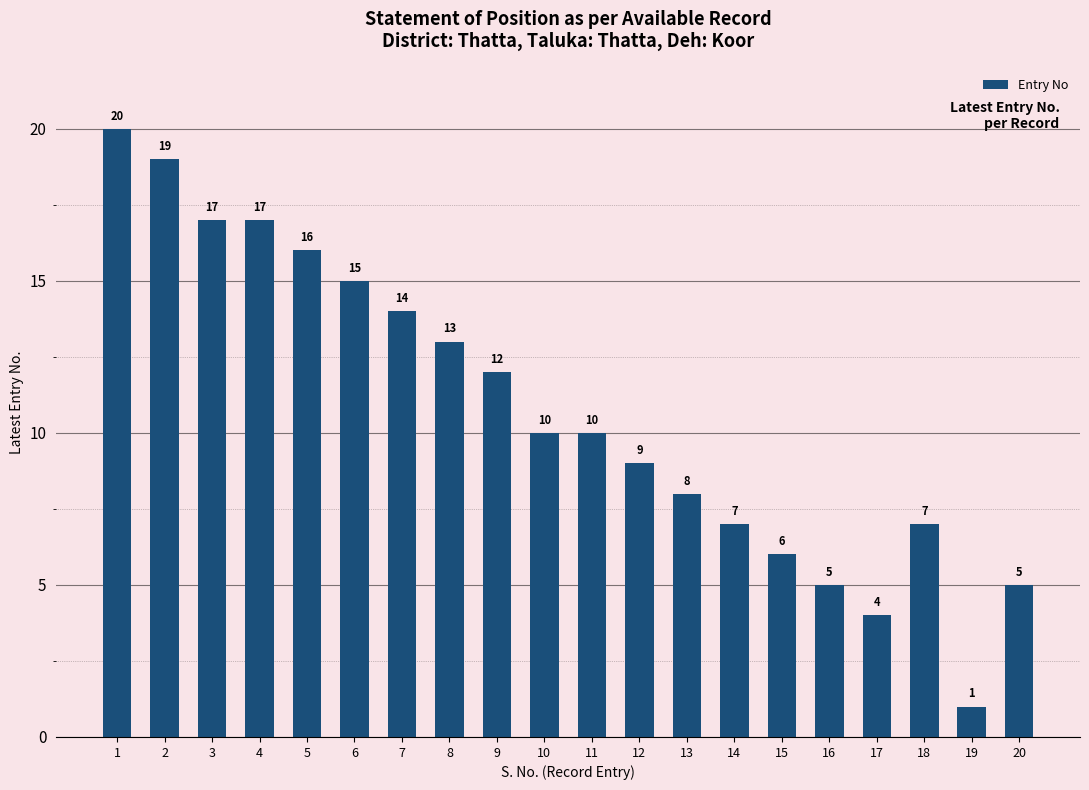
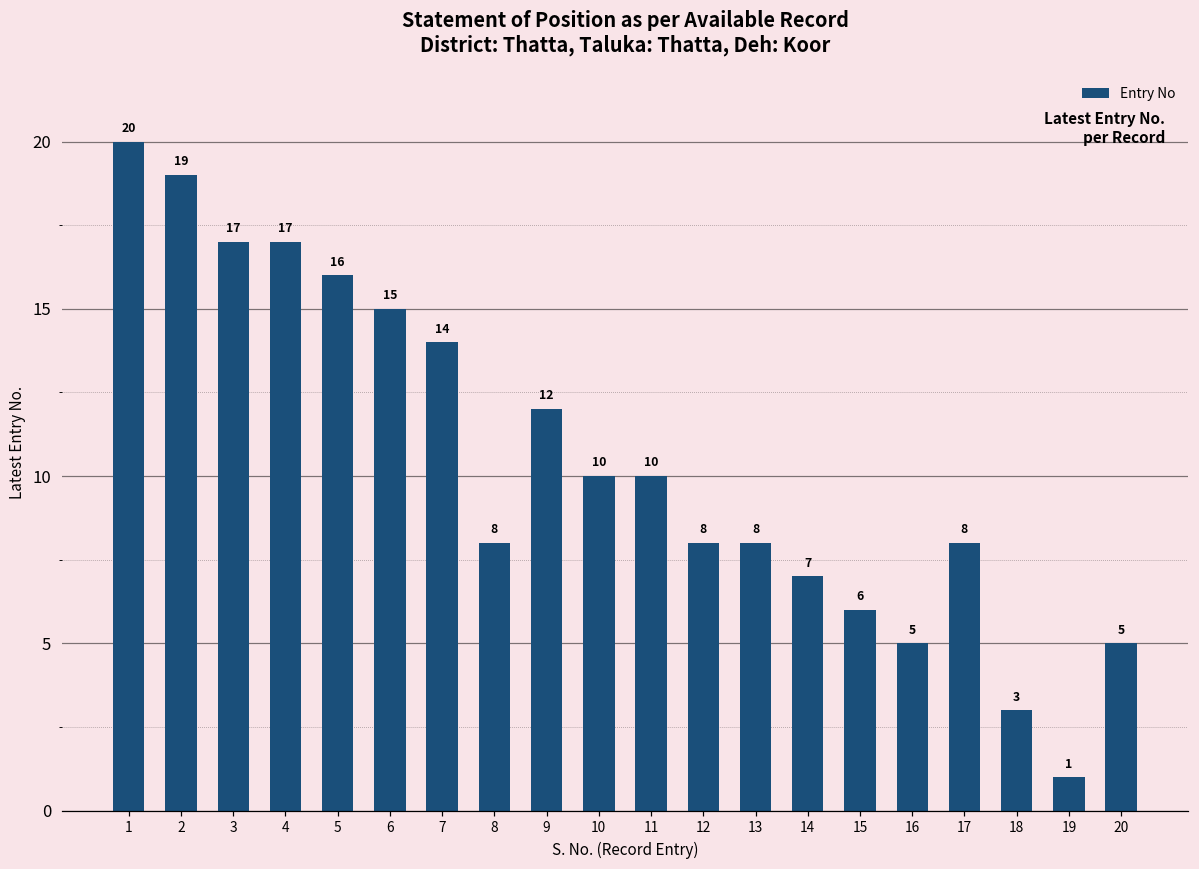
8: 13 -> 8
12: 9 -> 8
17: 4 -> 8
18: 7 -> 3
